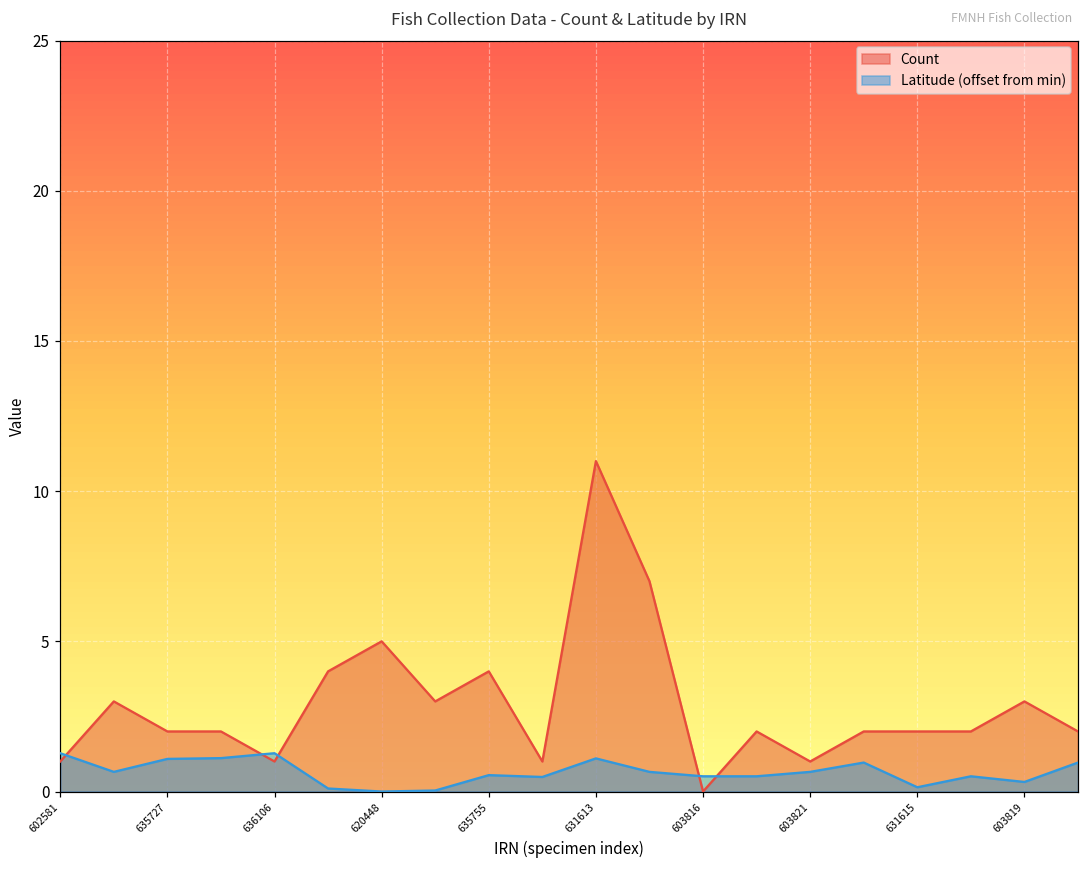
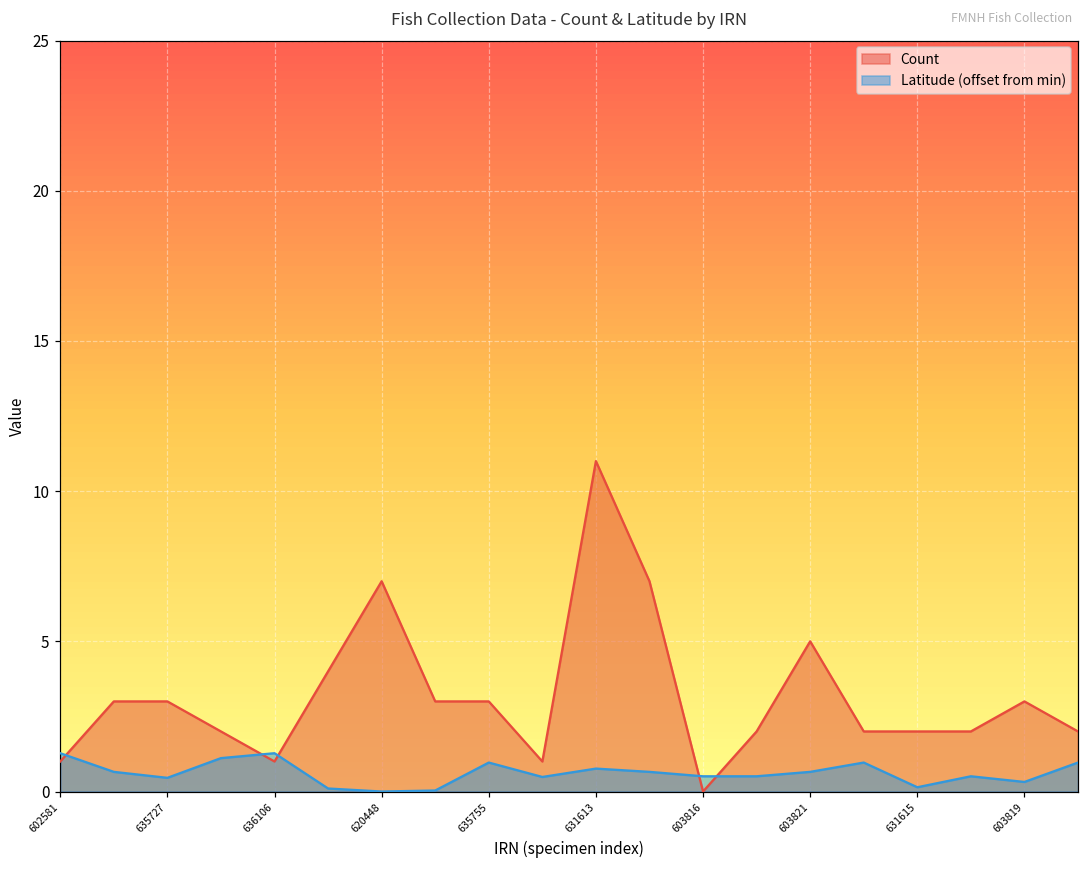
Count, 635727: 2 -> 3
Latitude (offset from min), 635727: 1.1 -> 0.5
Count, 620448: 5 -> 7
Count, 635755: 4 -> 3
Latitude (offset from min), 635755: 0.5 -> 1.0
Latitude (offset from min), 631613: 1.1 -> 0.8
Count, 603821: 1 -> 5
